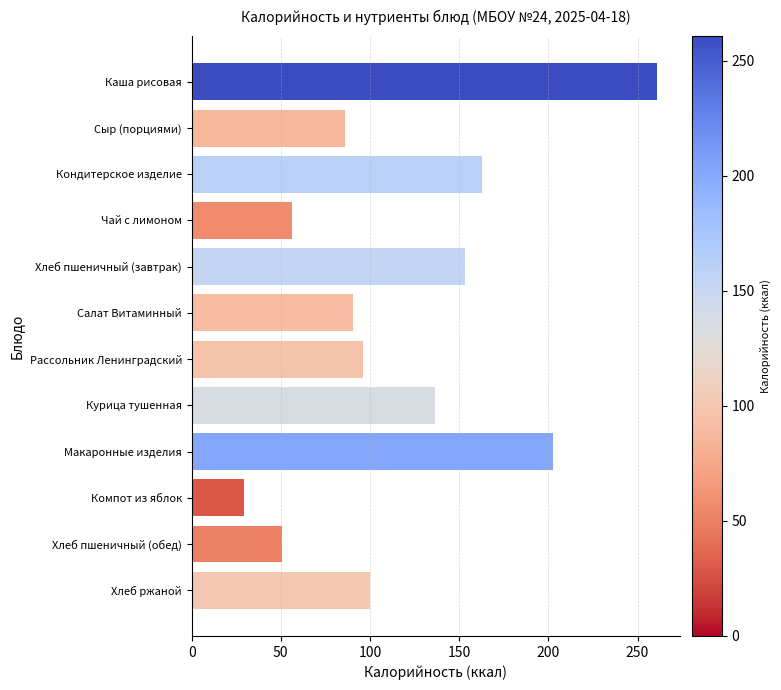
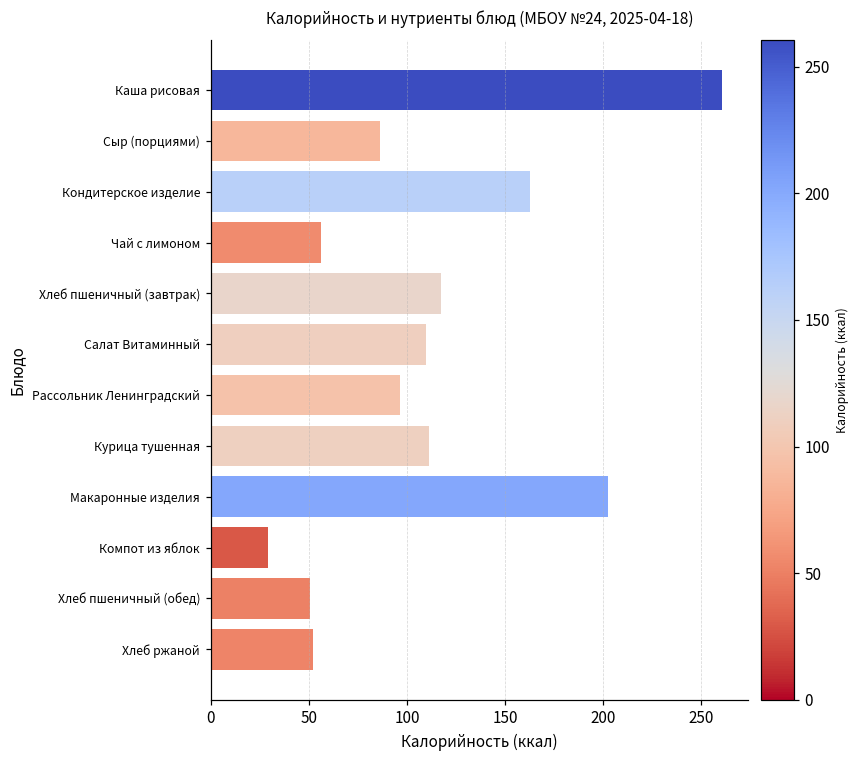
Хлеб пшеничный (завтрак): 153 -> 118
Салат Витаминный: 91 -> 110
Курица тушенная: 136 -> 111
Хлеб ржаной: 100 -> 52
